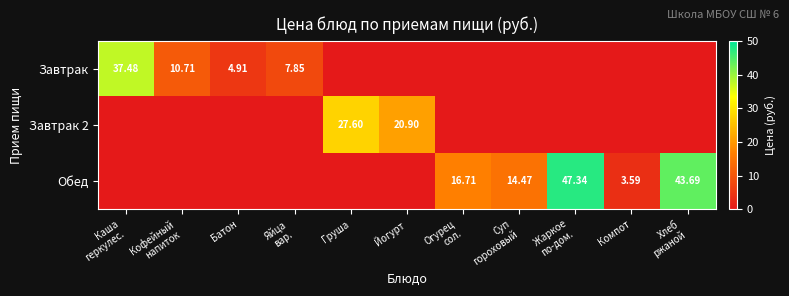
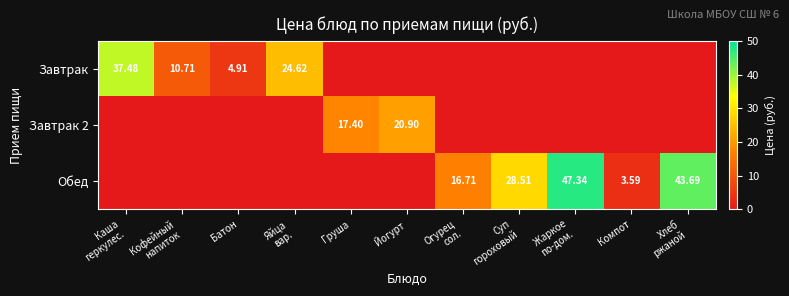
Завтрак, Яйца вар.: 7.85 -> 24.62
Завтрак 2, Груша: 27.60 -> 17.40
Обед, Суп гороховый: 14.47 -> 28.51
